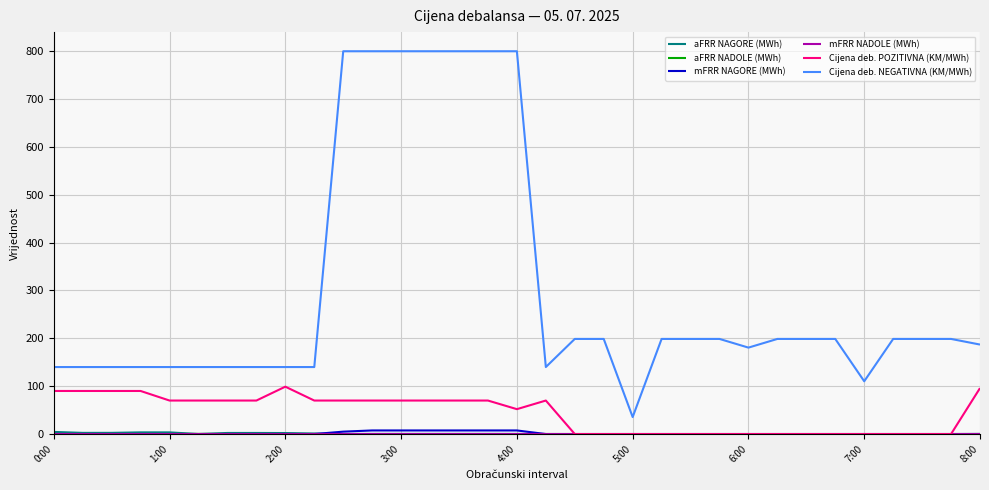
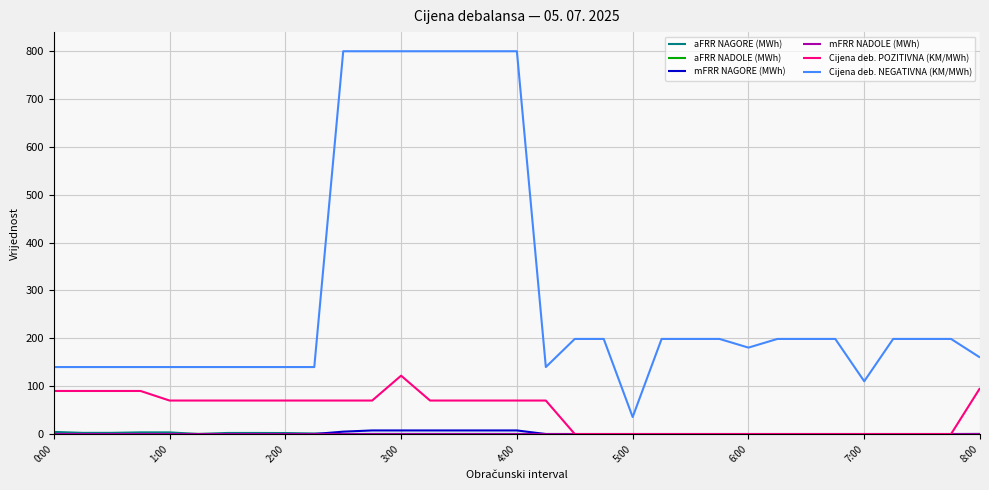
Cijena deb. POZITIVNA (KM/MWh), 2:00: 100 -> 70
Cijena deb. POZITIVNA (KM/MWh), 3:00: 70 -> 120
Cijena deb. POZITIVNA (KM/MWh), 4:00: 50 -> 70
Cijena deb. NEGATIVNA (KM/MWh), 8:00: 190 -> 160
